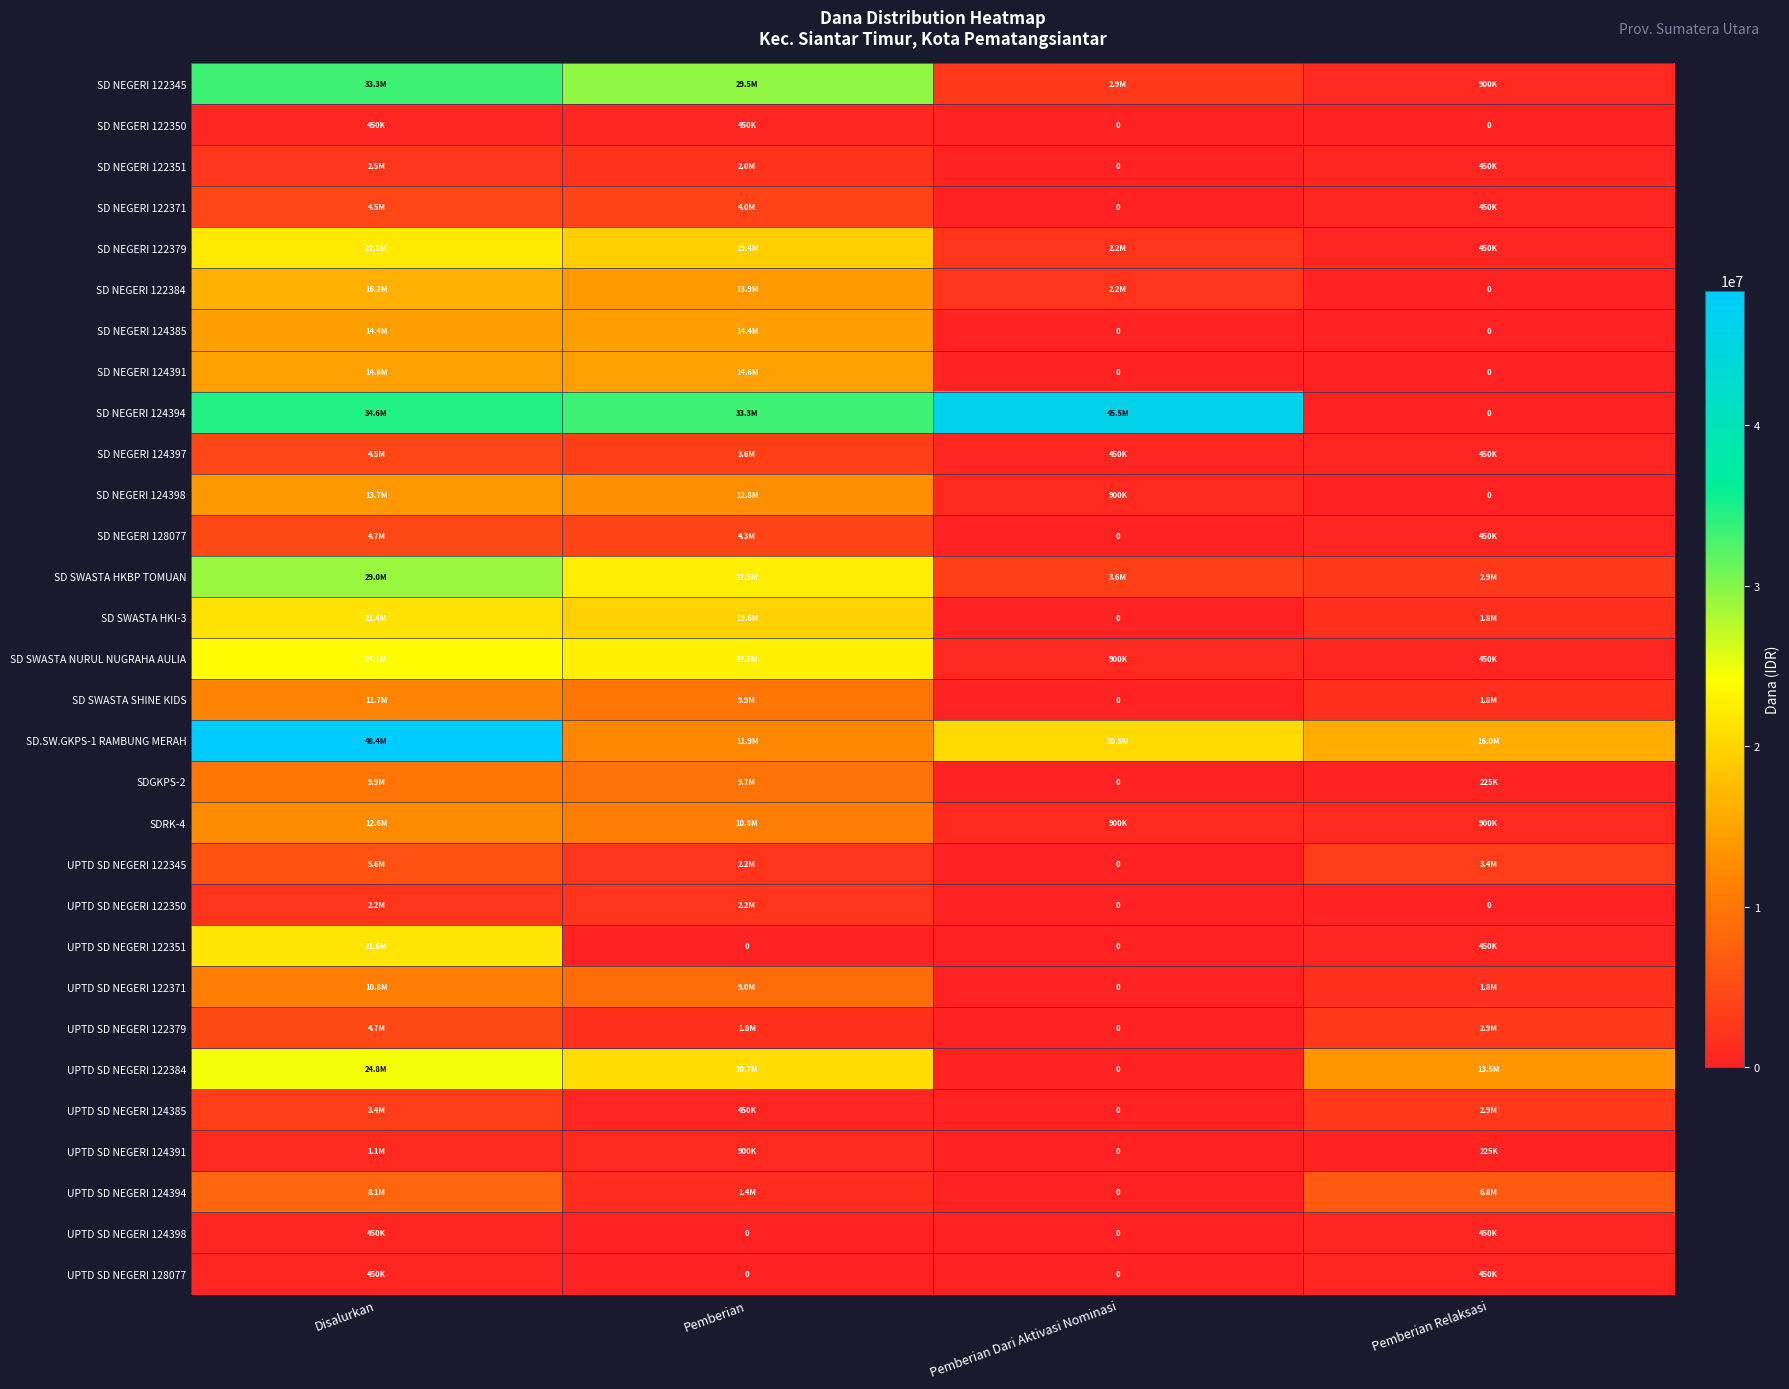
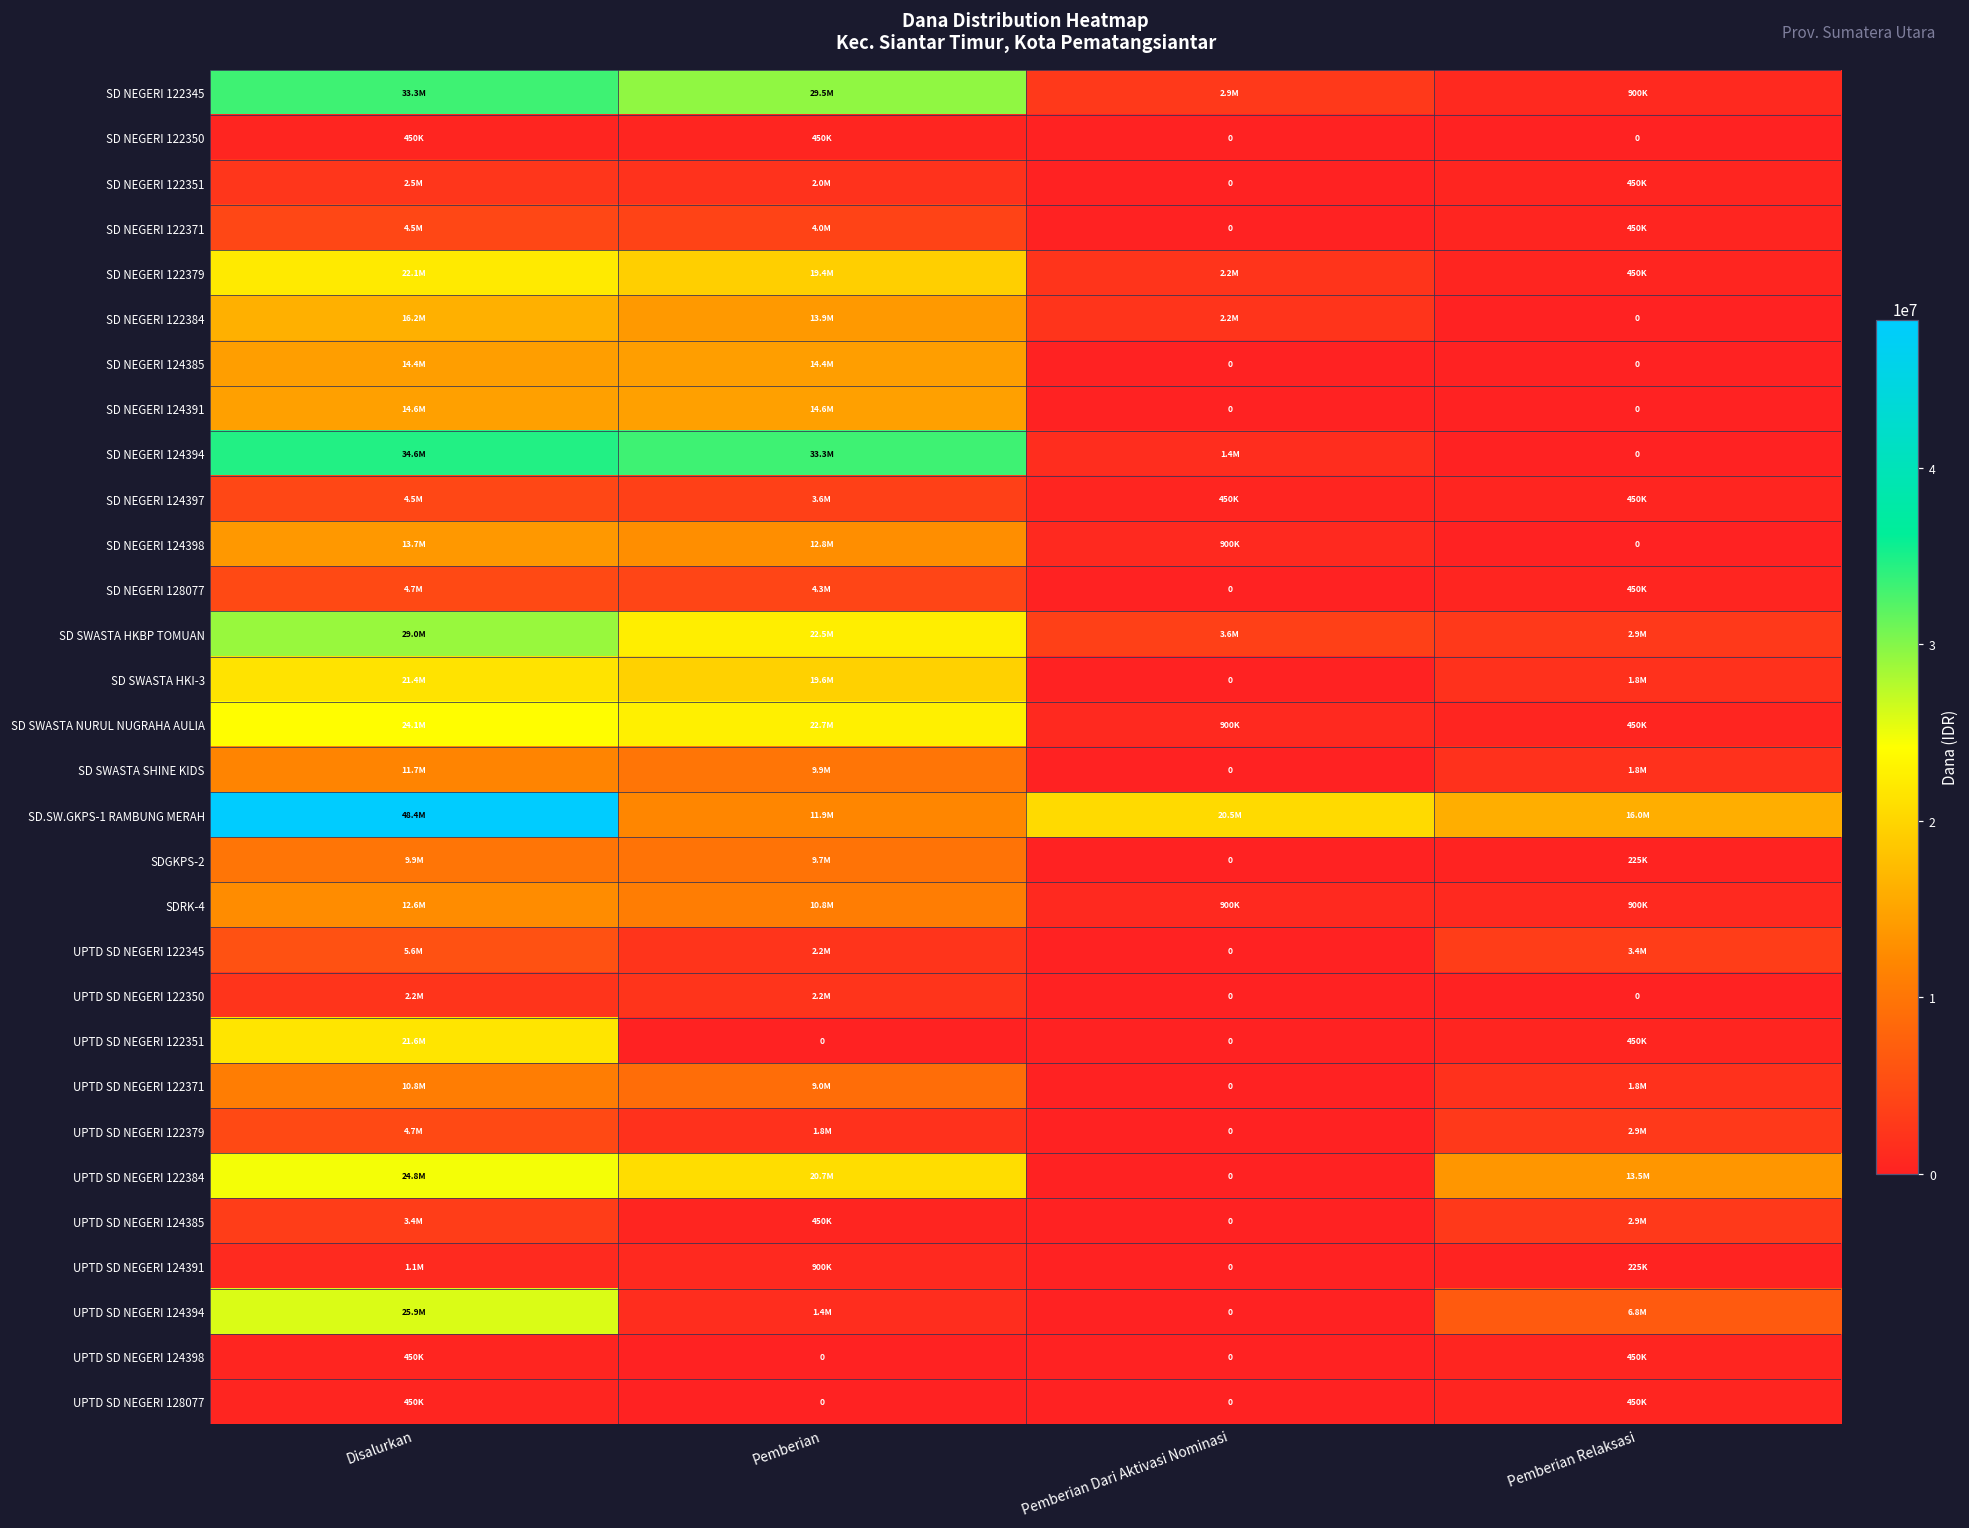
SD NEGERI 124394, Pemberian Dari Aktivasi Nominasi: 45.5M -> 1.4M
UPTD SD NEGERI 124394, Disalurkan: 8.1M -> 25.9M
